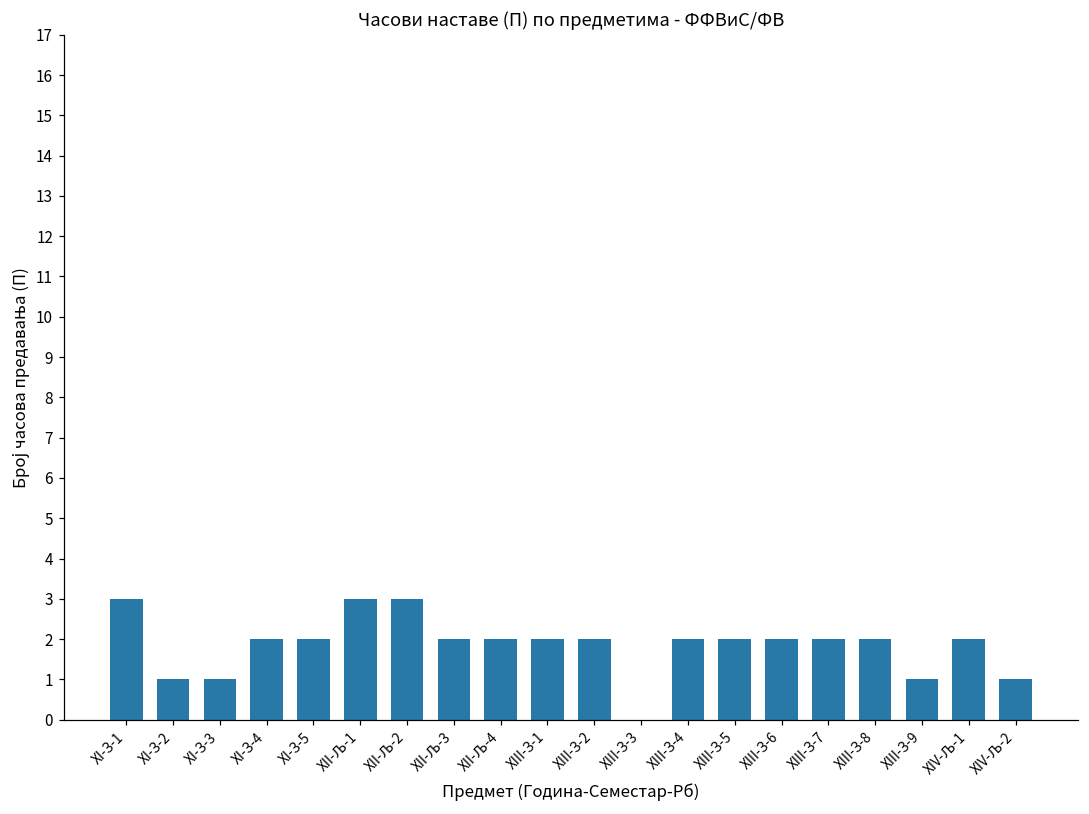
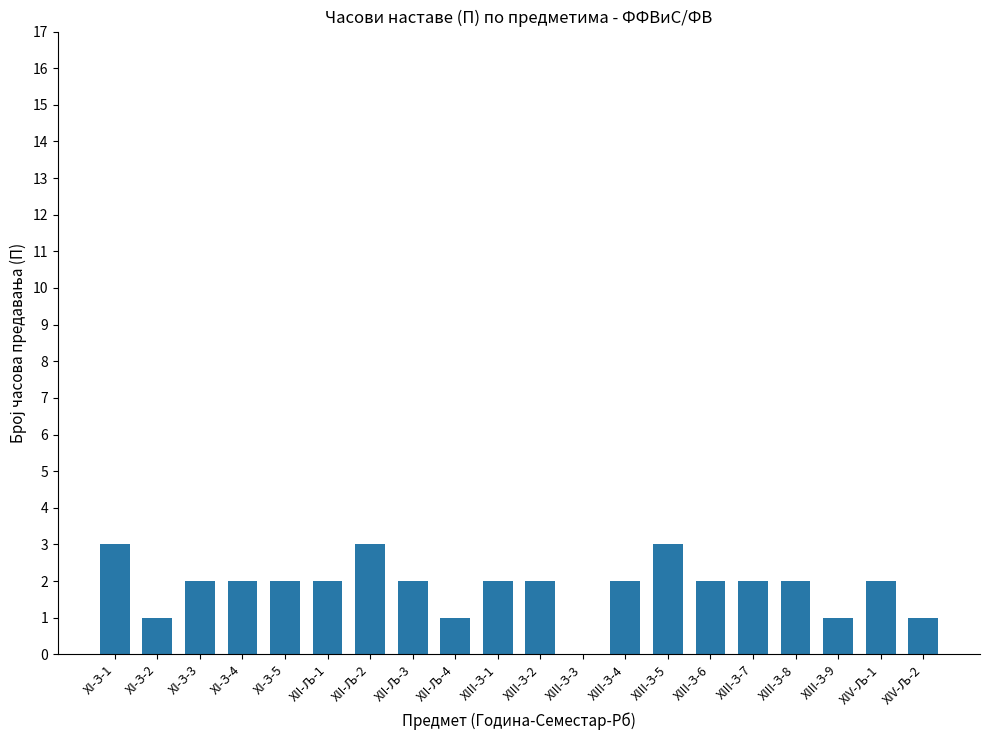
XI-З-3: 1 -> 2
XII-Љ-1: 3 -> 2
XII-Љ-4: 2 -> 1
XIII-З-5: 2 -> 3
